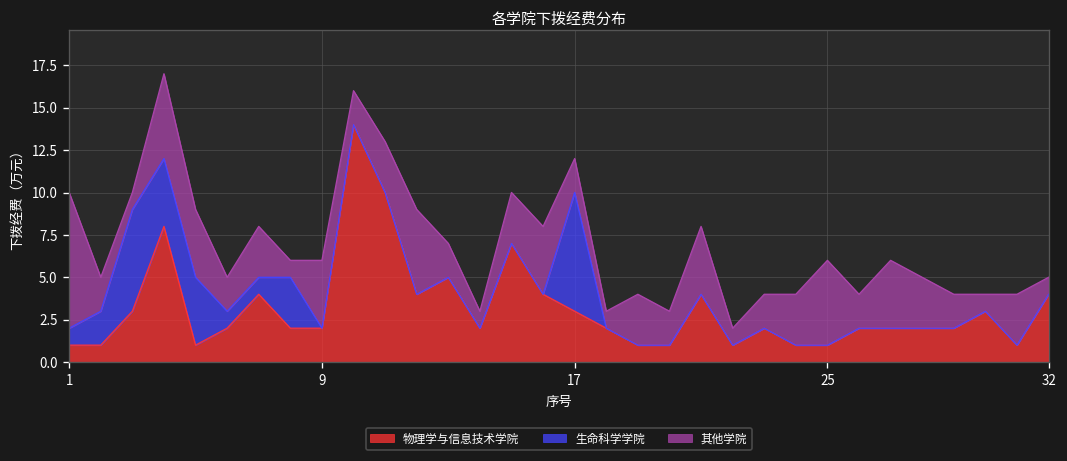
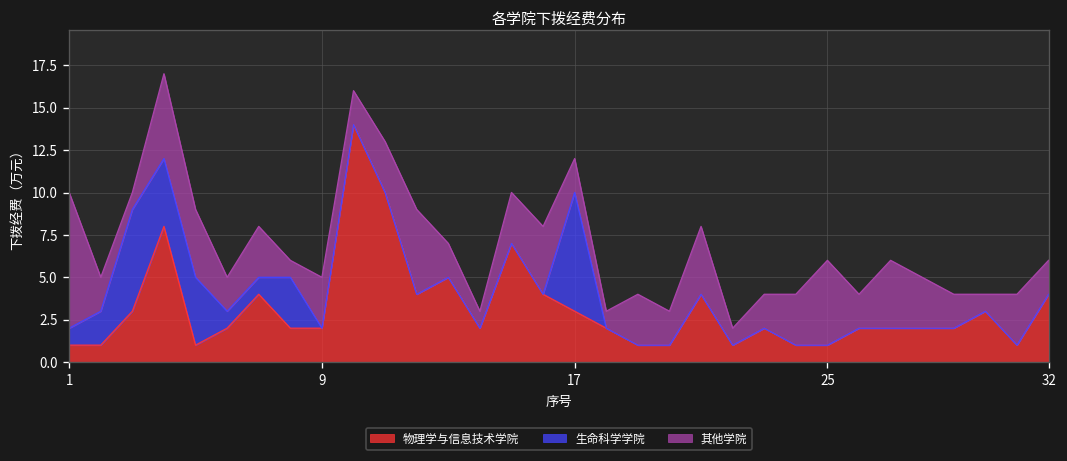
其他学院, 9: 4 -> 3
其他学院, 32: 1 -> 2
